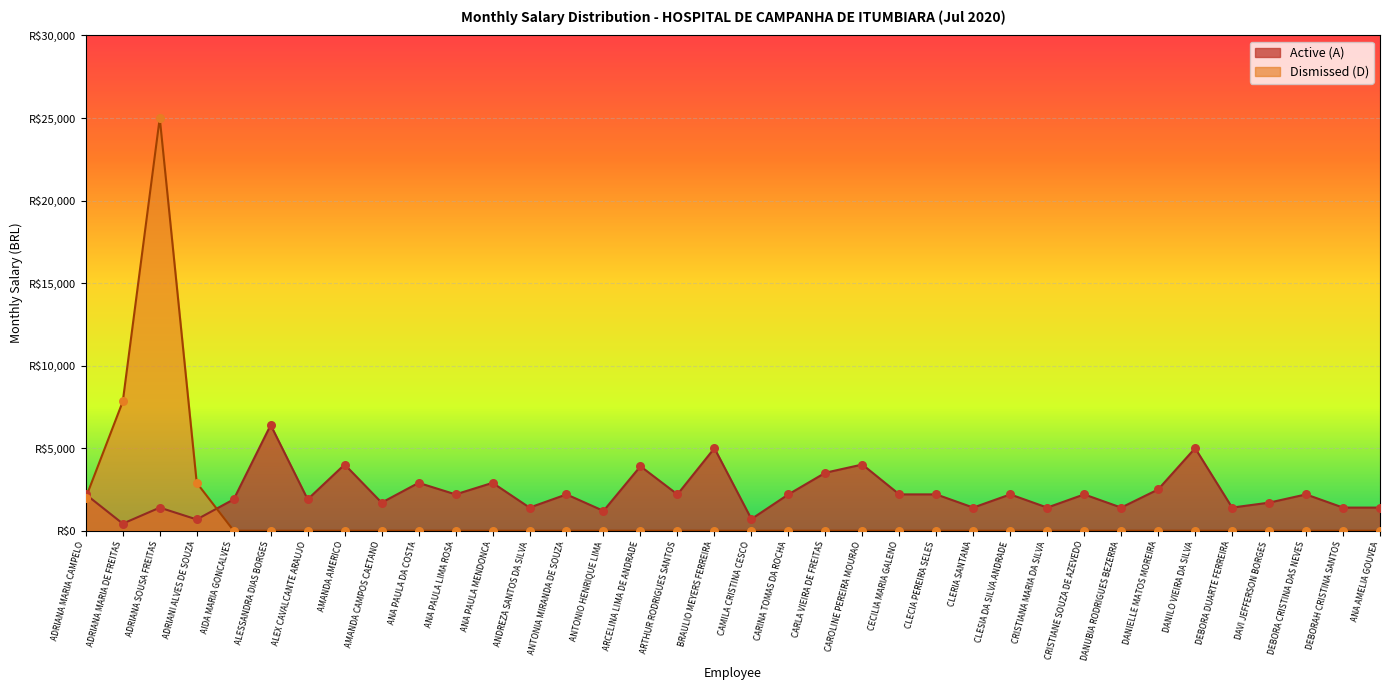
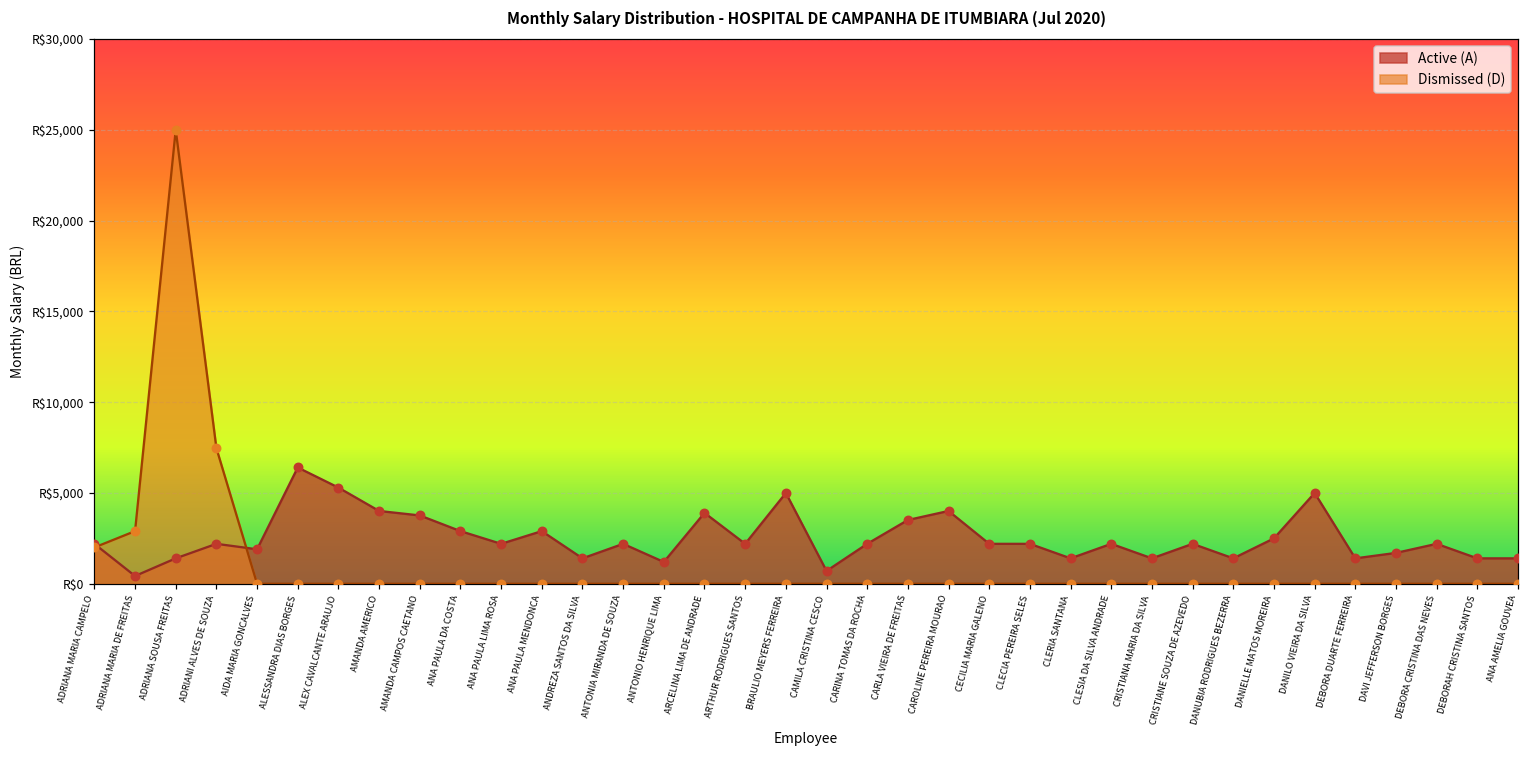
Dismissed (D), ADRIANA MARIA DE FREITAS: R$7,800 -> R$2,900
Active (A), ADRIANI ALVES DE SOUZA: R$700 -> R$2,200
Dismissed (D), ADRIANI ALVES DE SOUZA: R$2,900 -> R$7,500
Active (A), ALEX CAVALCANTE ARAUJO: R$1,900 -> R$5,300
Active (A), AMANDA CAMPOS CAETANO: R$1,700 -> R$3,800
